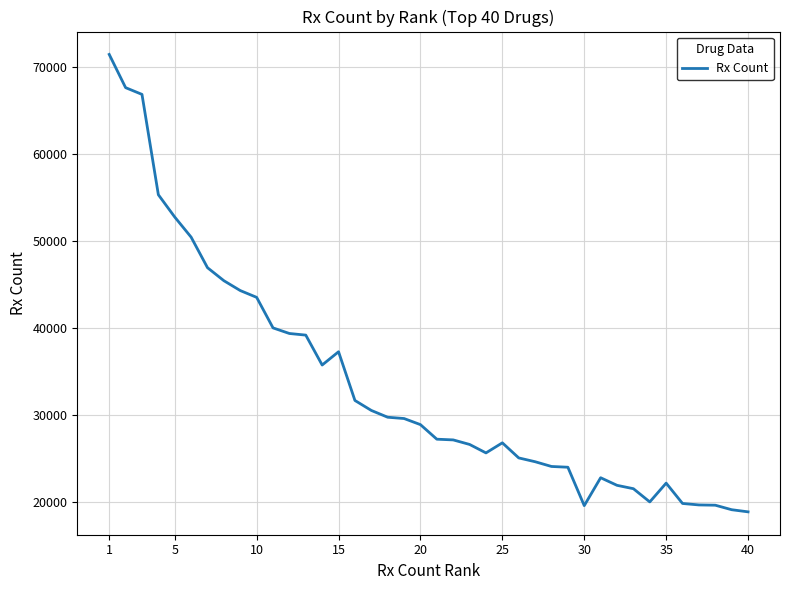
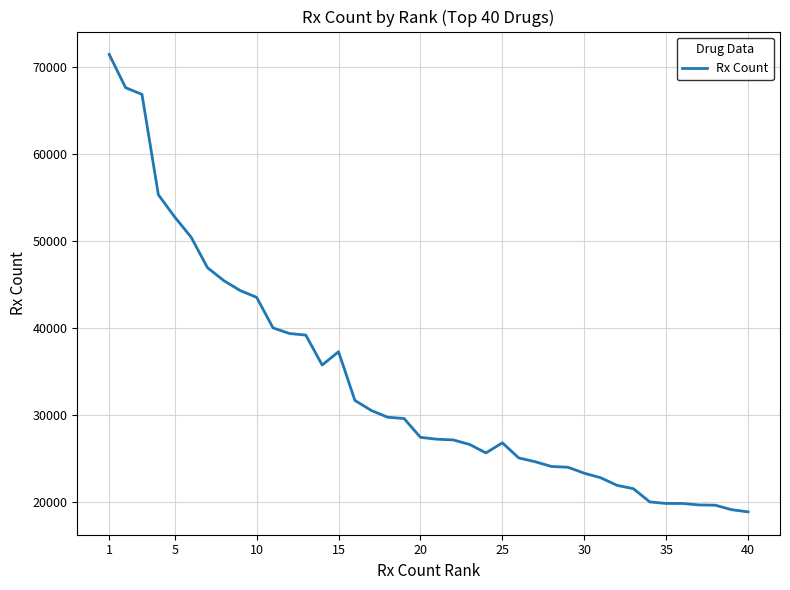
20: 29000 -> 27000
30: 20000 -> 23000
35: 22000 -> 20000
